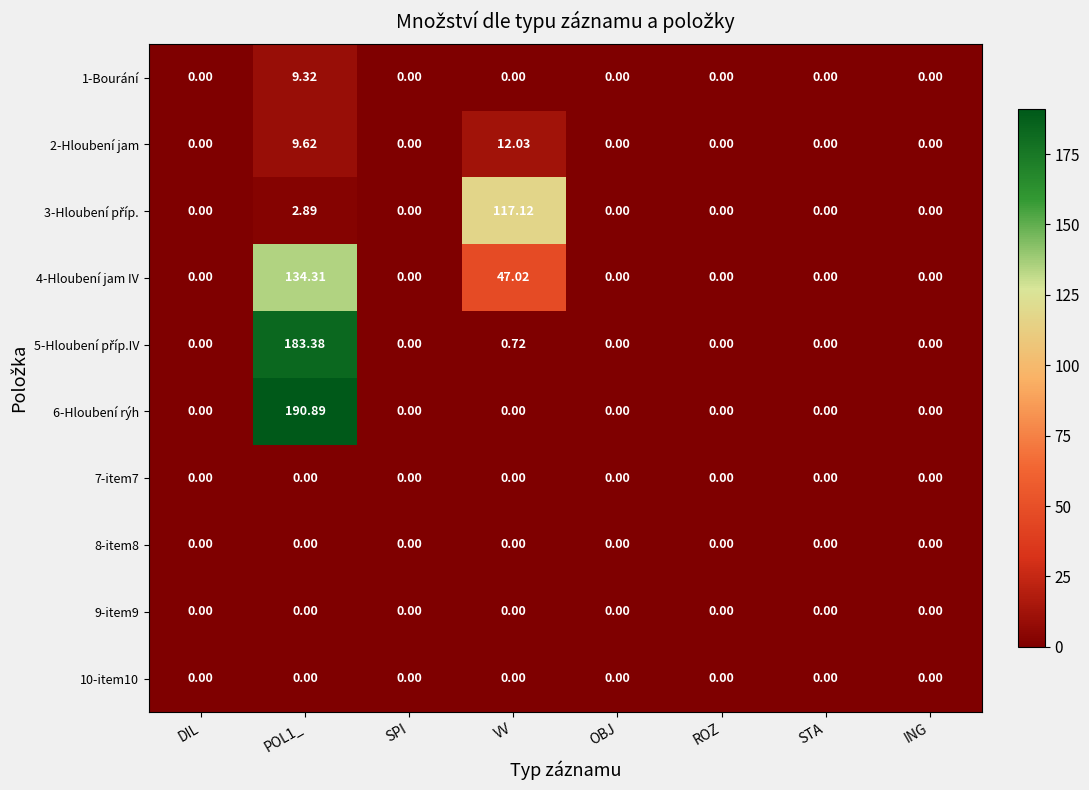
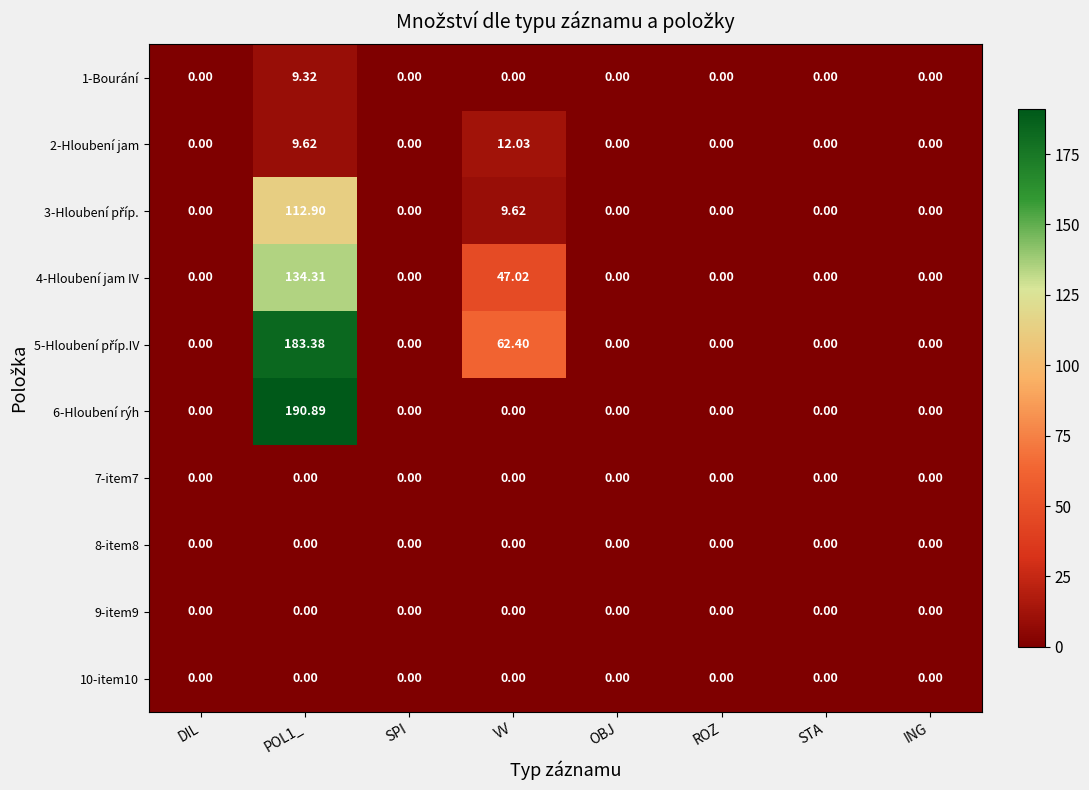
3-Hloubení příp., POL1_: 2.89 -> 112.90
3-Hloubení příp., VV: 117.12 -> 9.62
5-Hloubení příp.IV, VV: 0.72 -> 62.40
